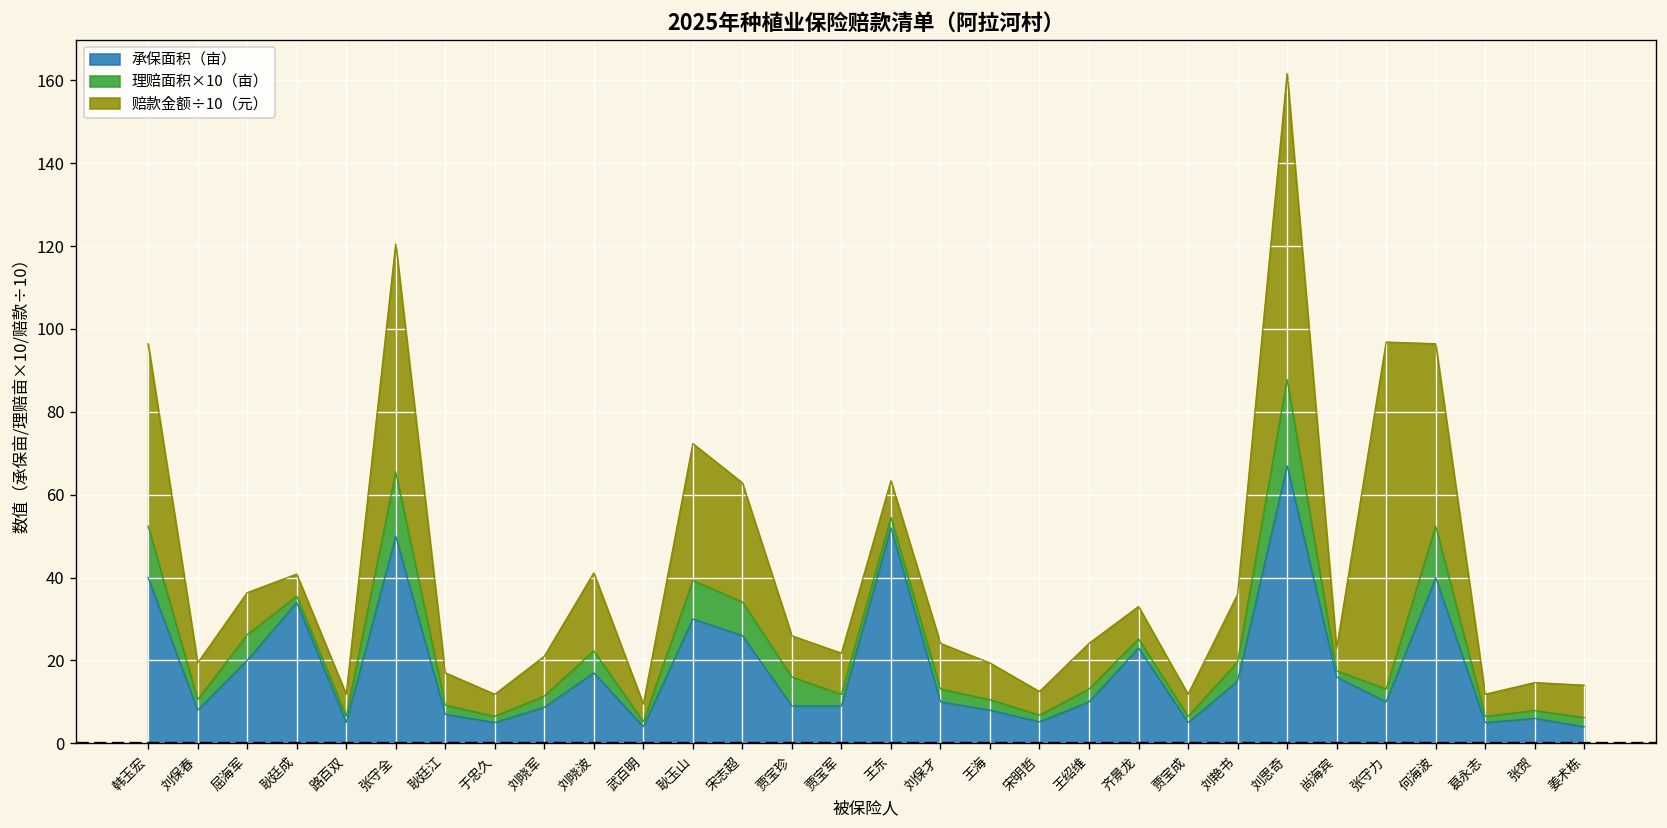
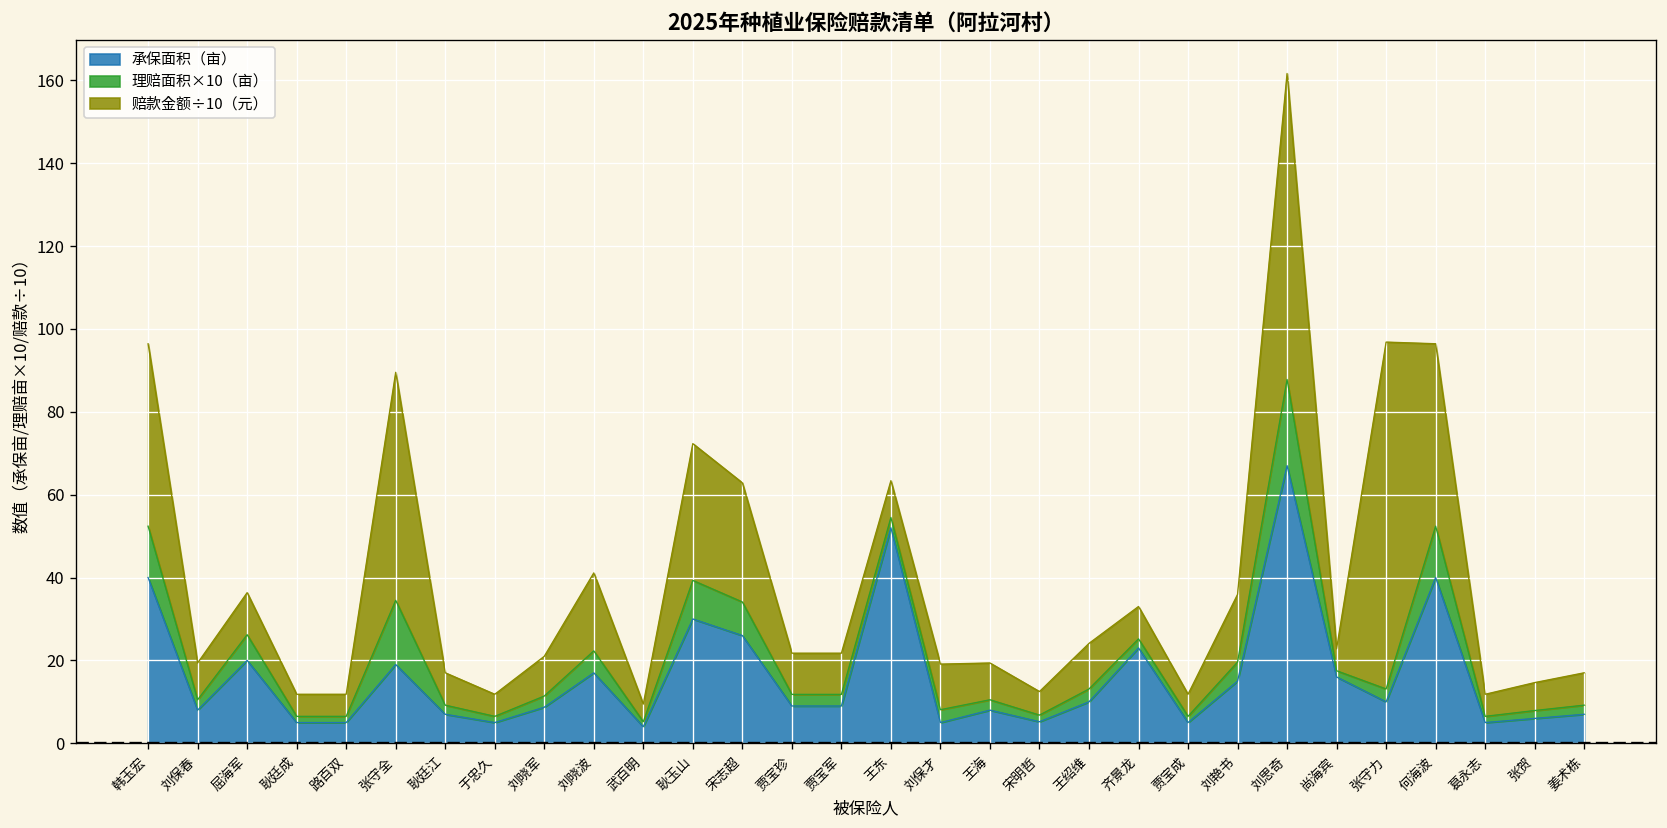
承保面积（亩）, 耿廷成: 34 -> 5
承保面积（亩）, 张守全: 50 -> 19
理赔面积×10（亩）, 贾宝珍: 7 -> 3
承保面积（亩）, 刘保才: 10 -> 5
承保面积（亩）, 姜术栋: 4 -> 7
